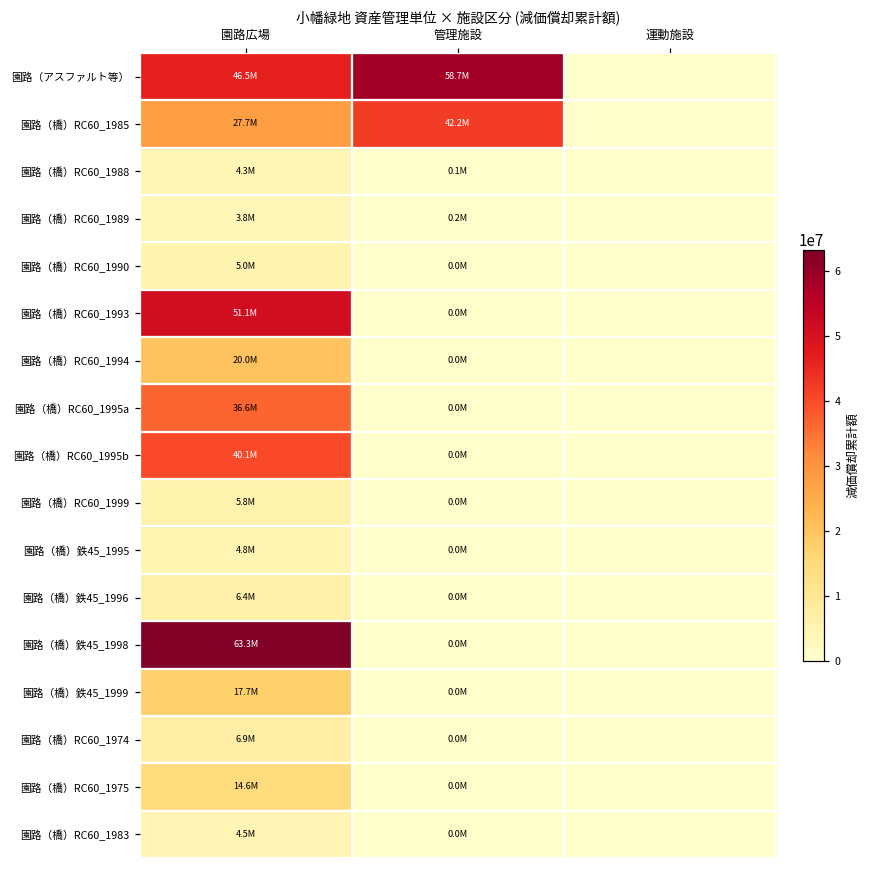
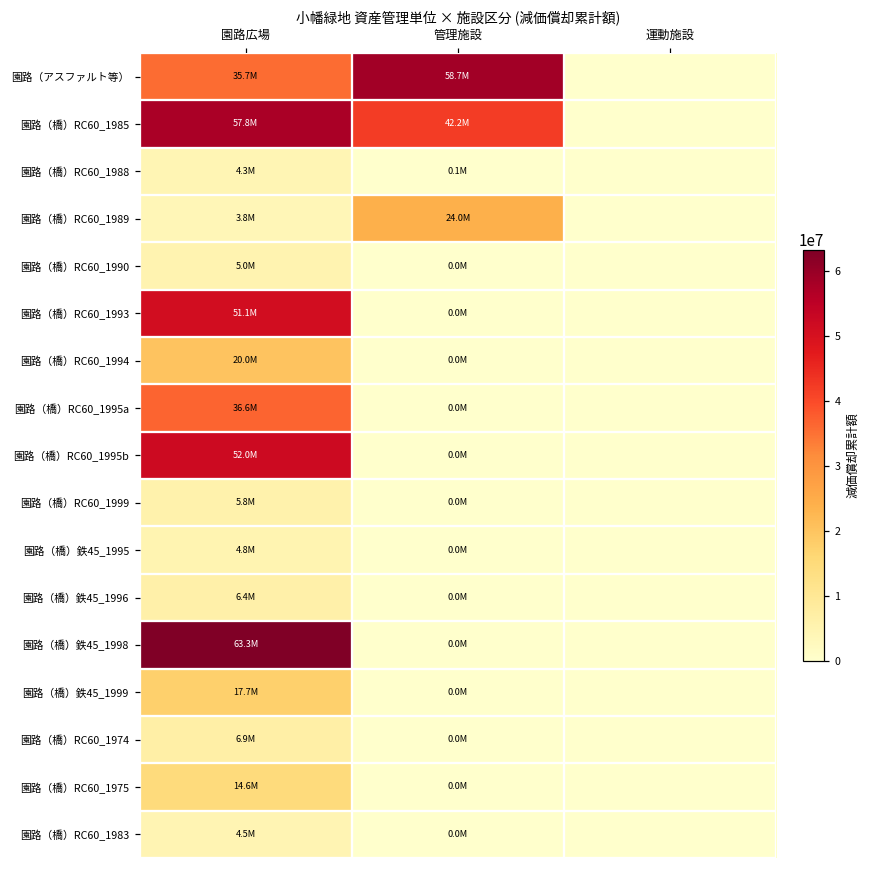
園路（アスファルト等）, 園路広場: 46.5M -> 35.7M
園路（橋）RC60_1985, 園路広場: 27.7M -> 57.8M
園路（橋）RC60_1989, 管理施設: 0.2M -> 24.0M
園路（橋）RC60_1995b, 園路広場: 40.1M -> 52.0M
